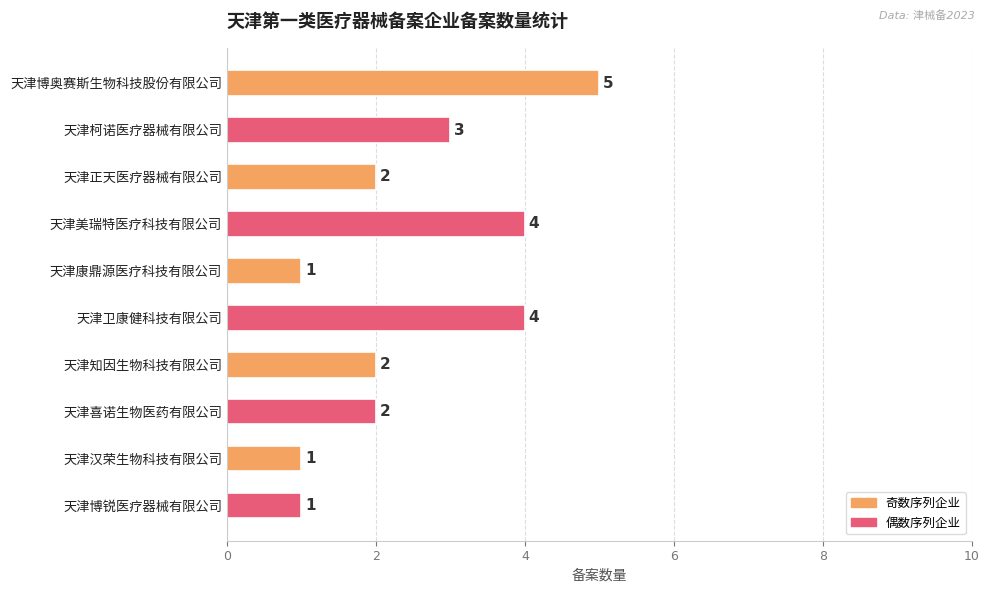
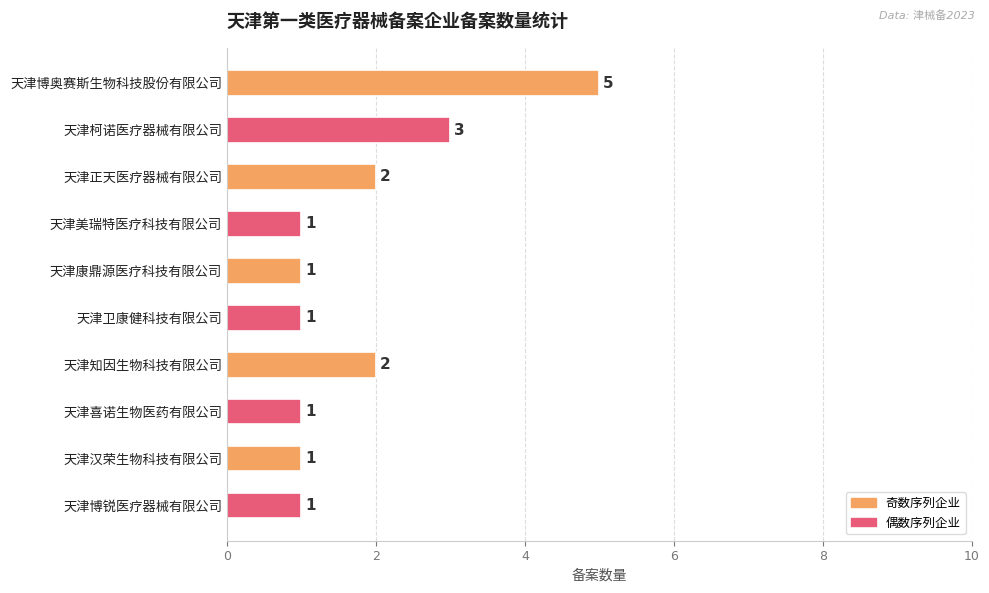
天津美瑞特医疗科技有限公司: 4 -> 1
天津卫康健科技有限公司: 4 -> 1
天津喜诺生物医药有限公司: 2 -> 1
